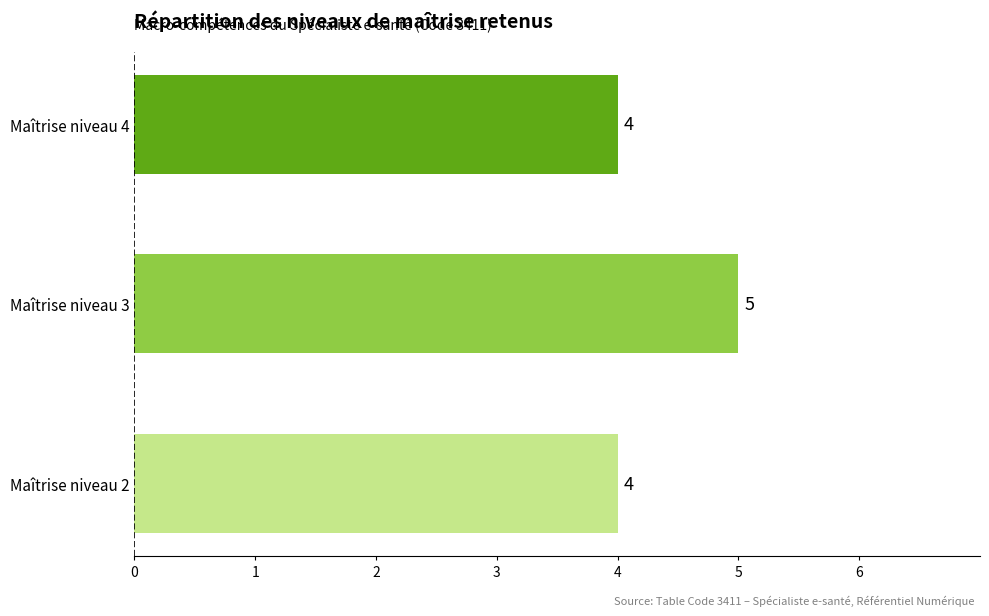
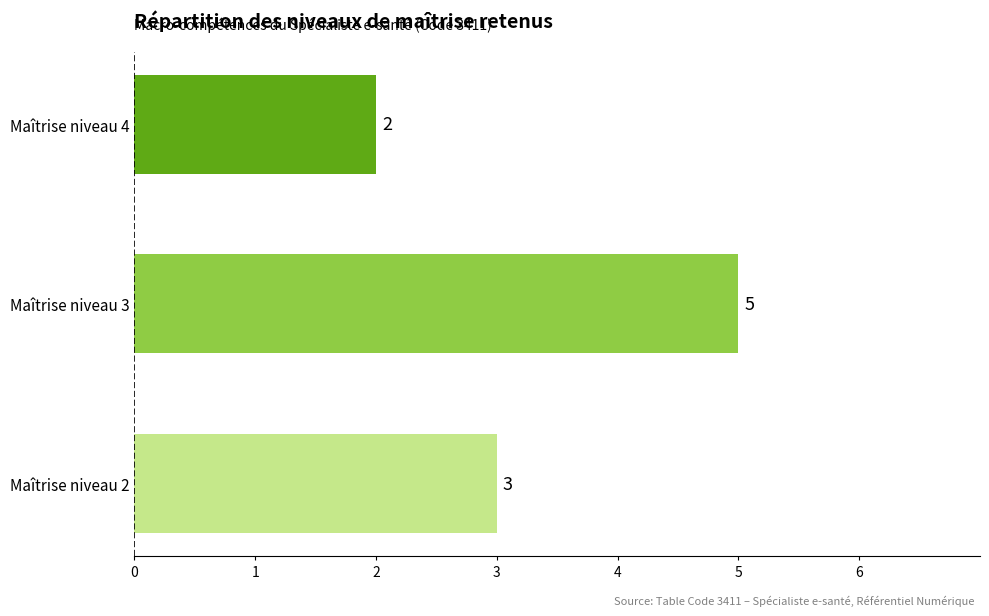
Maîtrise niveau 4: 4 -> 2
Maîtrise niveau 2: 4 -> 3
